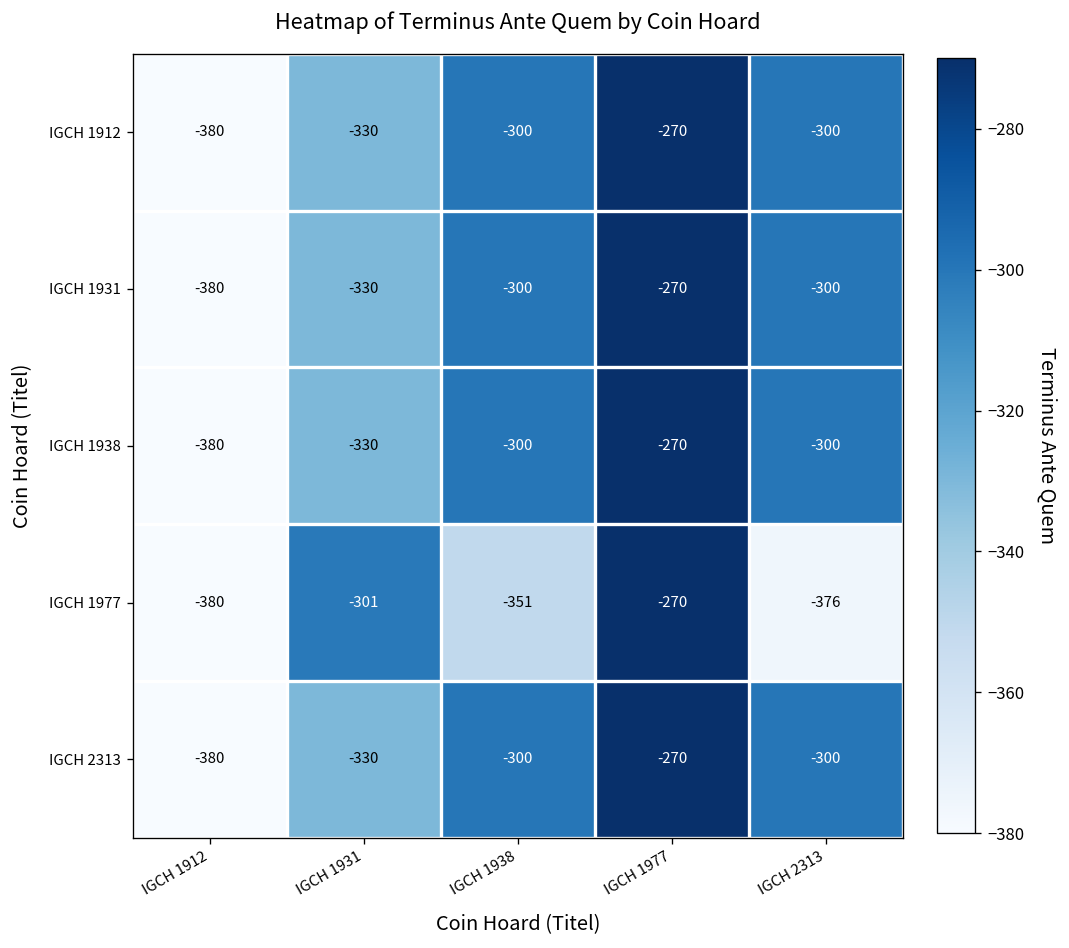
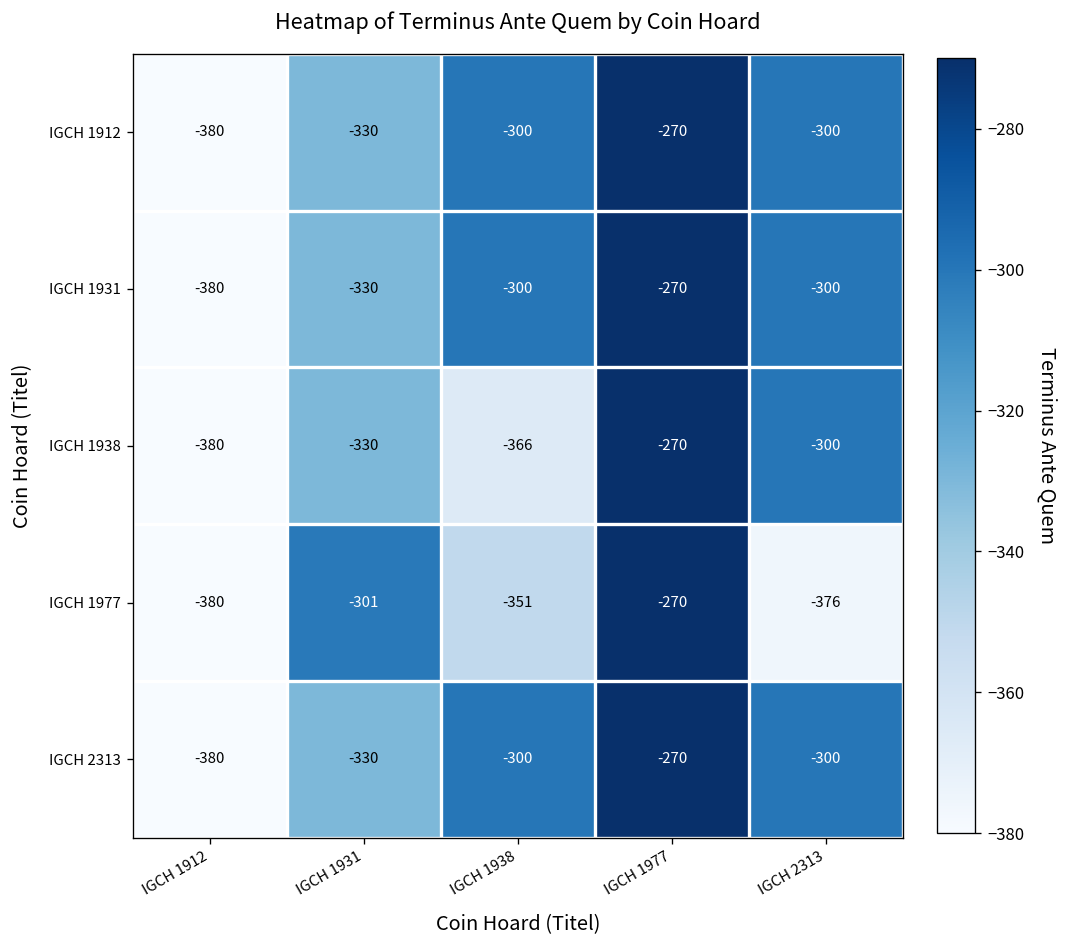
IGCH 1938, IGCH 1938: -300 -> -366
